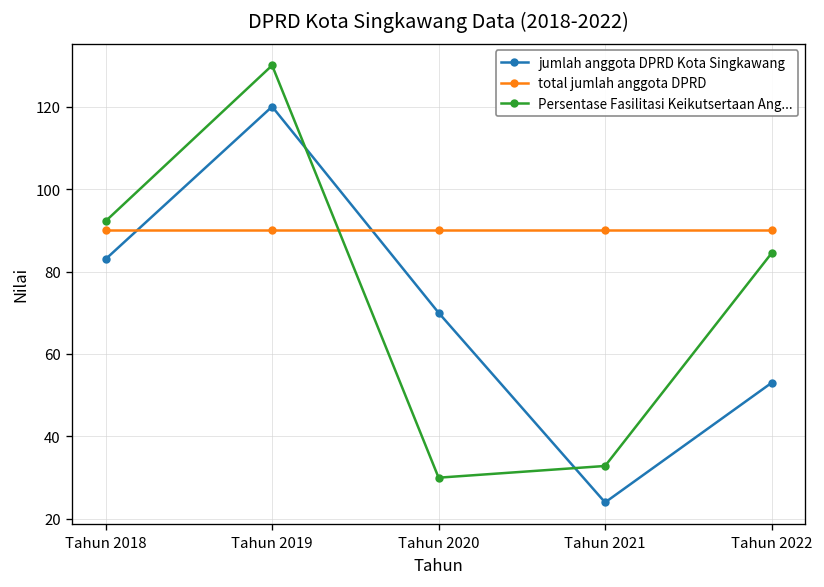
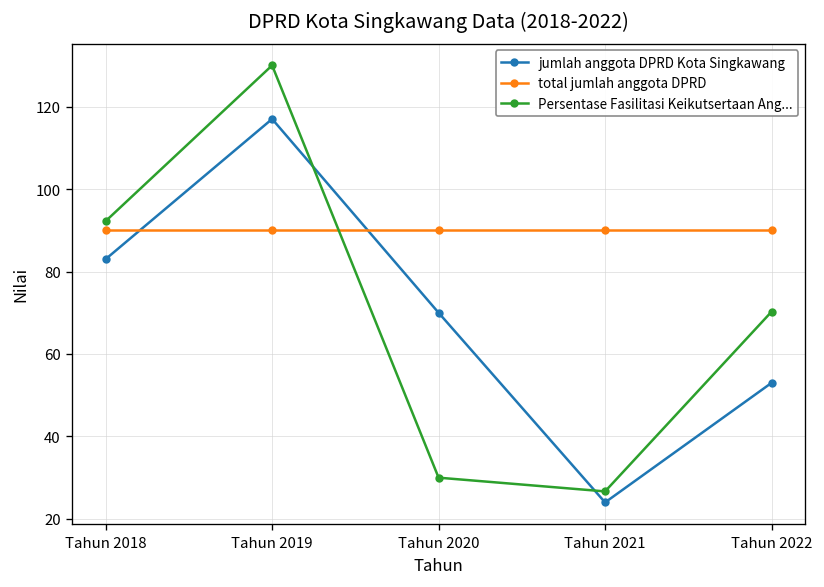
jumlah anggota DPRD Kota Singkawang, Tahun 2019: 120 -> 117
Persentase Fasilitasi Keikutsertaan Ang..., Tahun 2021: 33 -> 27
Persentase Fasilitasi Keikutsertaan Ang..., Tahun 2022: 84 -> 70
